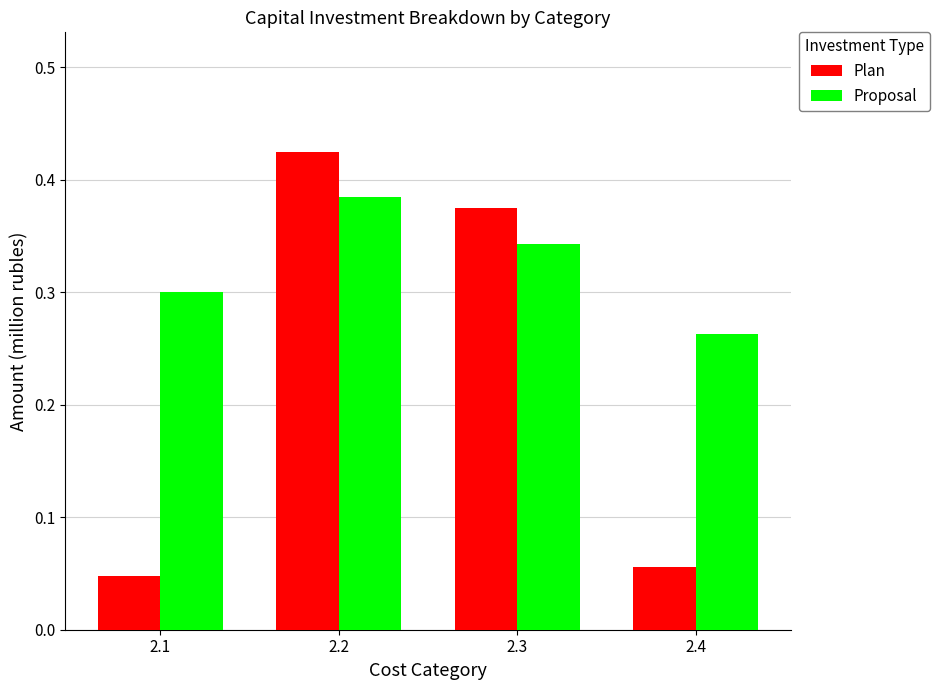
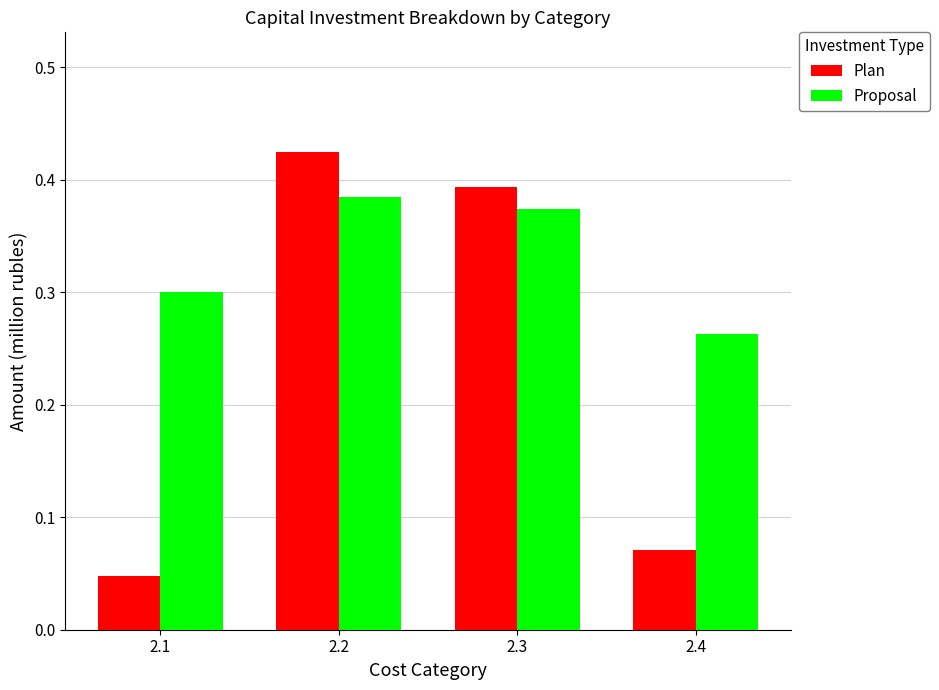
Plan, 2.3: 0.375 -> 0.393
Proposal, 2.3: 0.343 -> 0.374
Plan, 2.4: 0.055 -> 0.071
